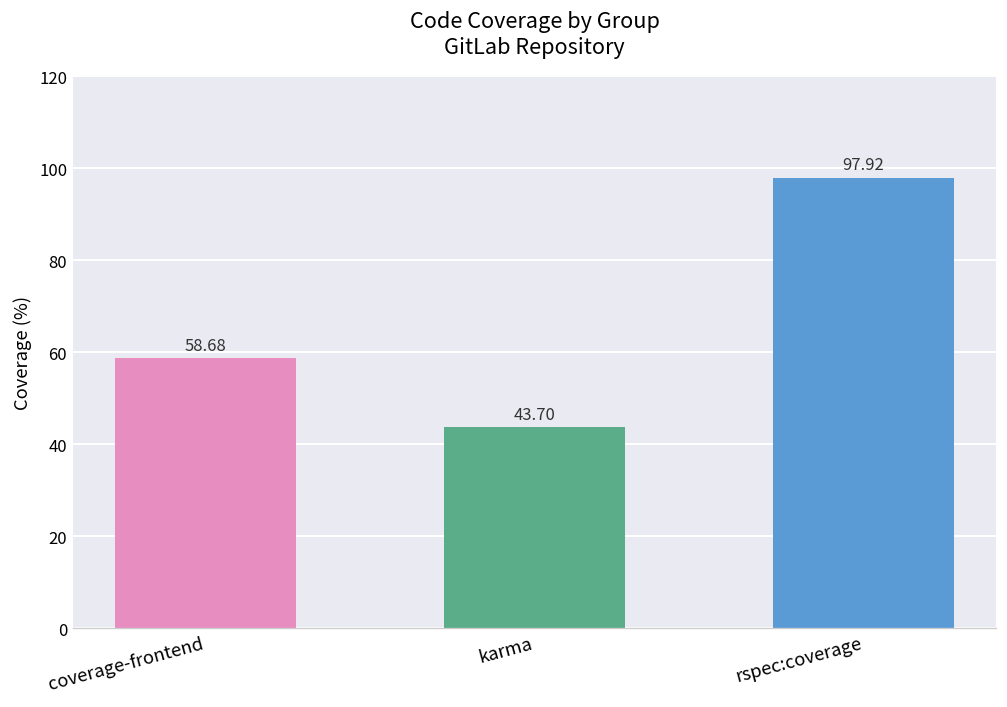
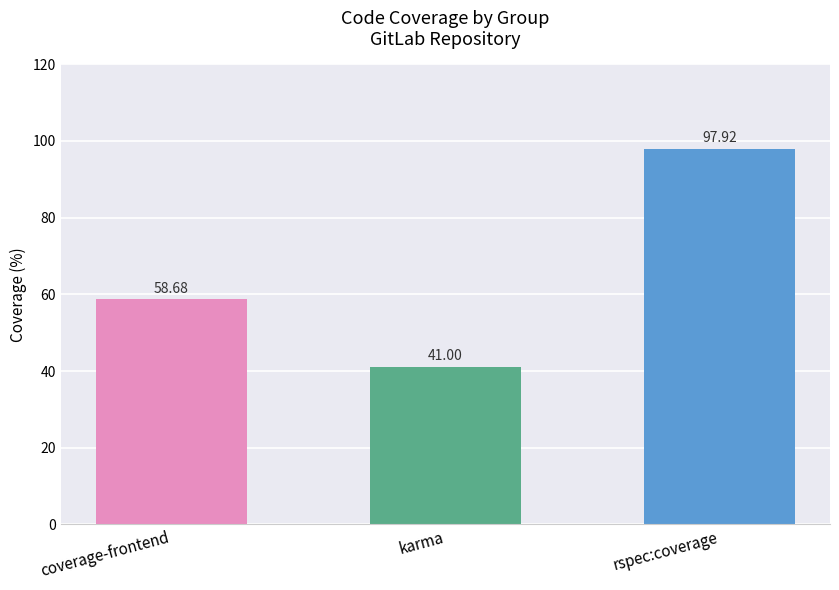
karma: 43.70 -> 41.00
